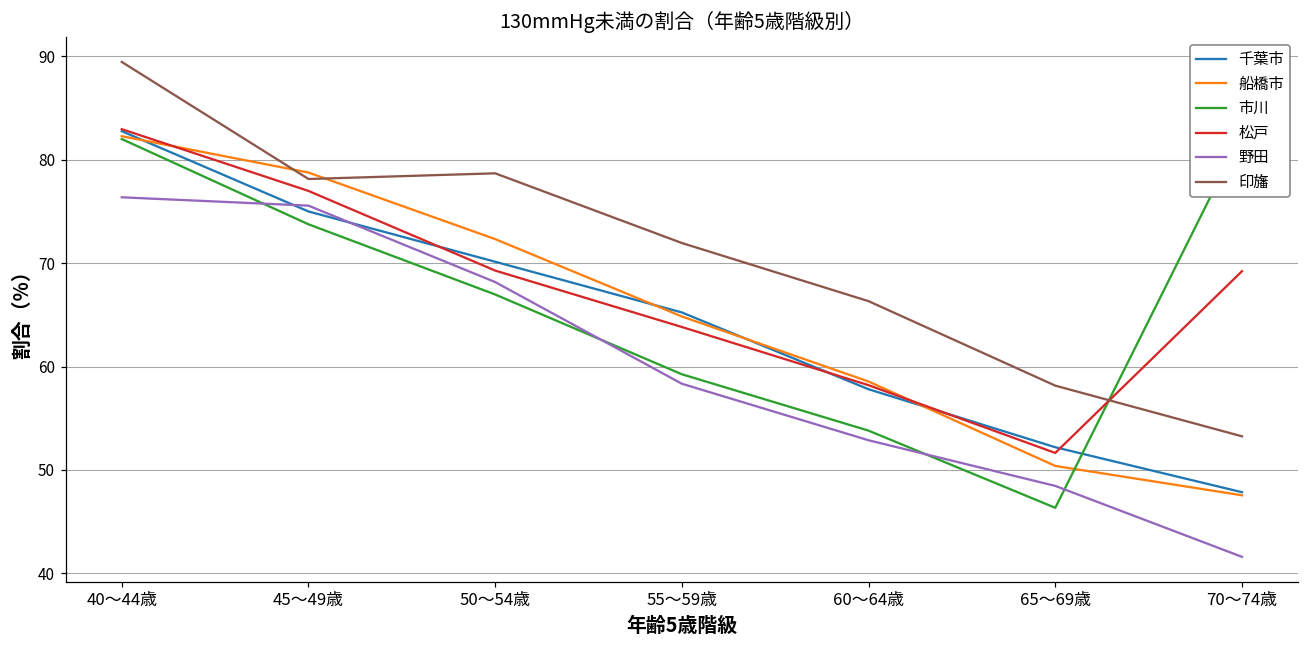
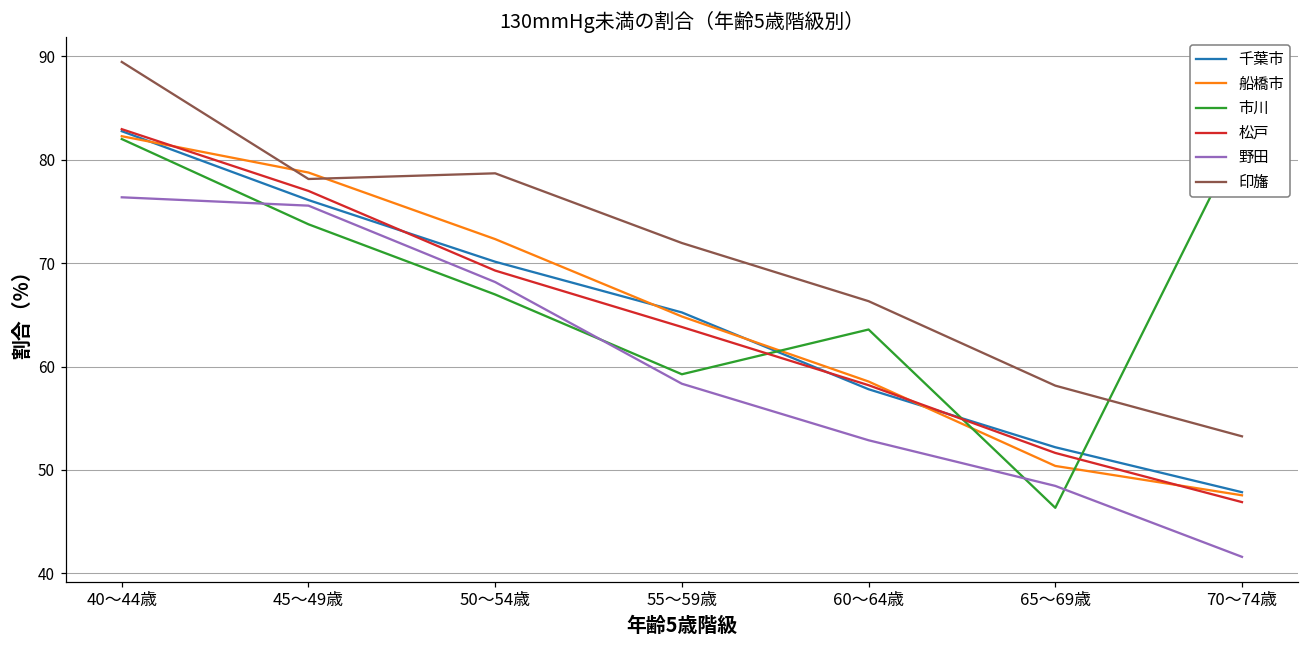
千葉市, 45～49歳: 75 -> 76
市川, 60～64歳: 54 -> 64
松戸, 70～74歳: 69 -> 47
